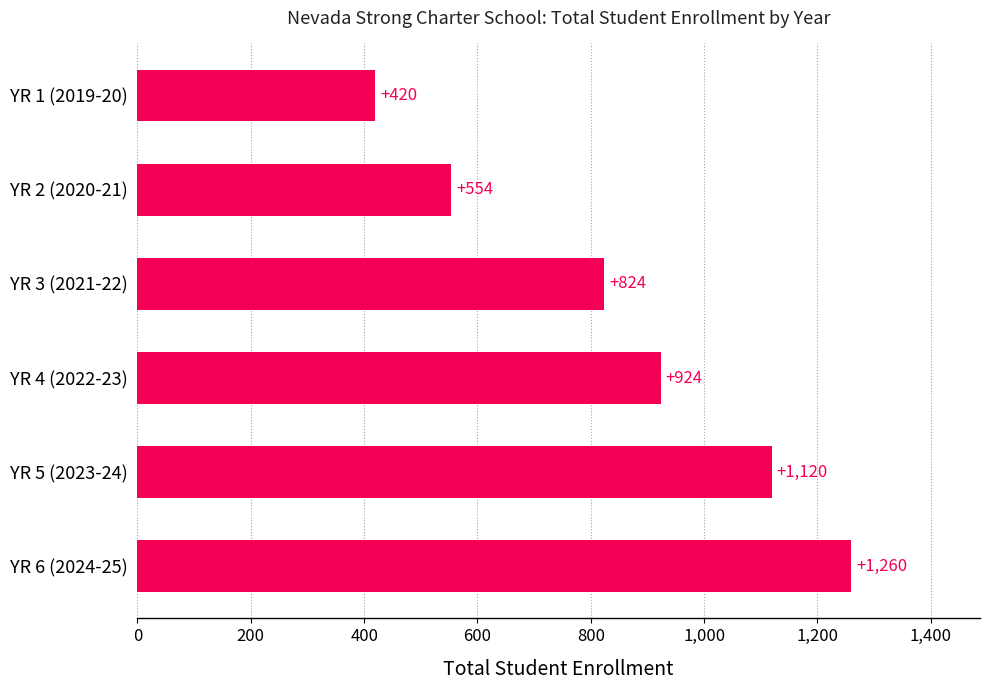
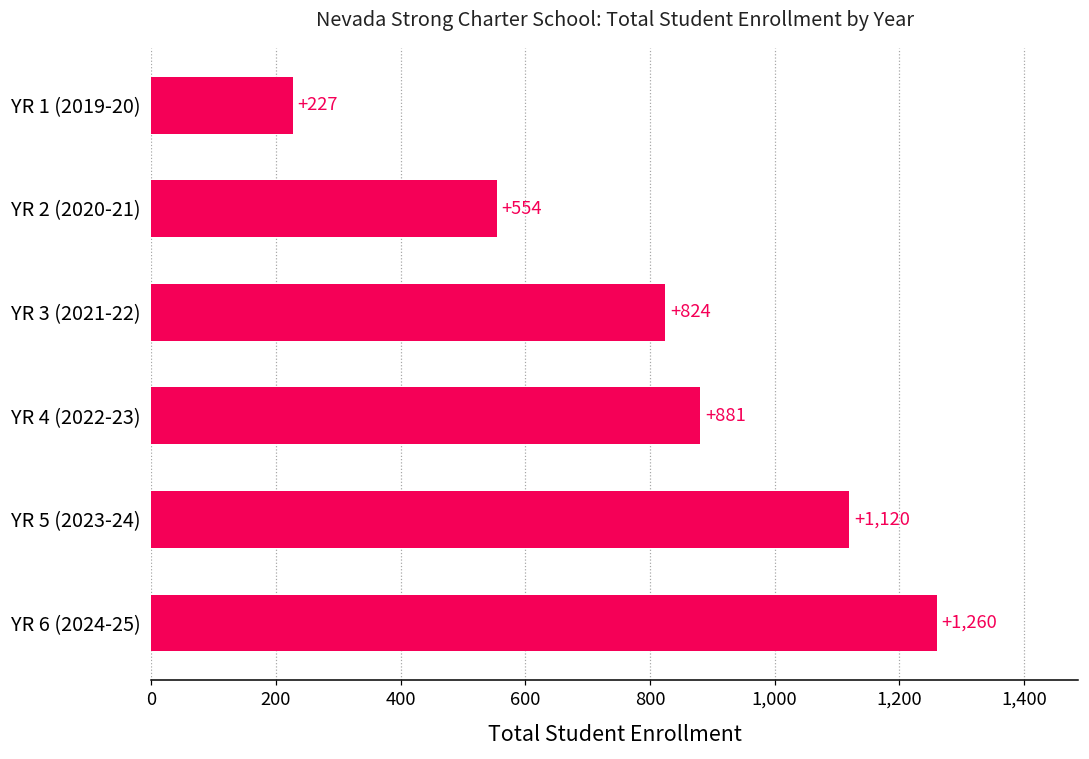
YR 1 (2019-20): +420 -> +227
YR 4 (2022-23): +924 -> +881
